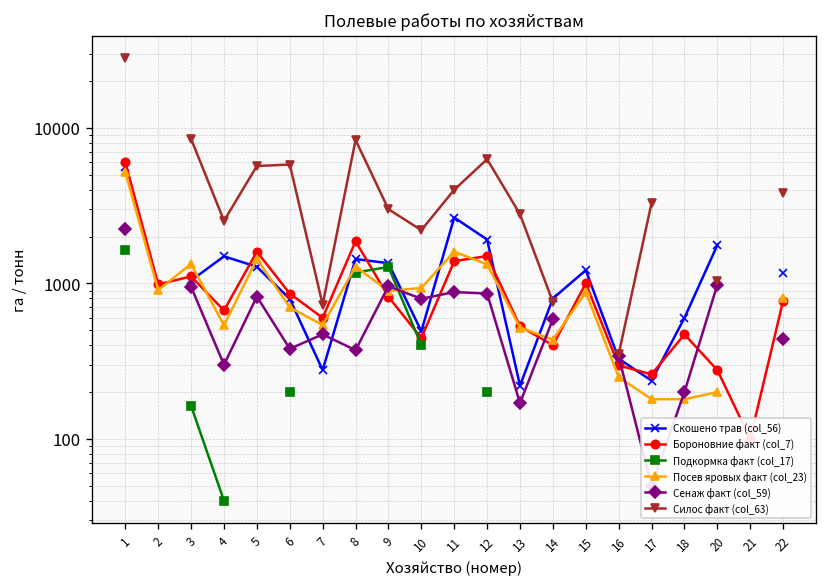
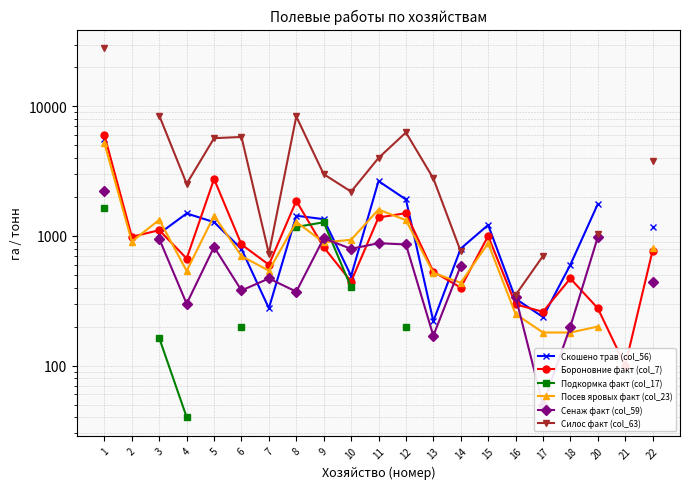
Бороновние факт (col_7), 5: 1600 -> 2800
Силос факт (col_63), 17: 3300 -> 700
